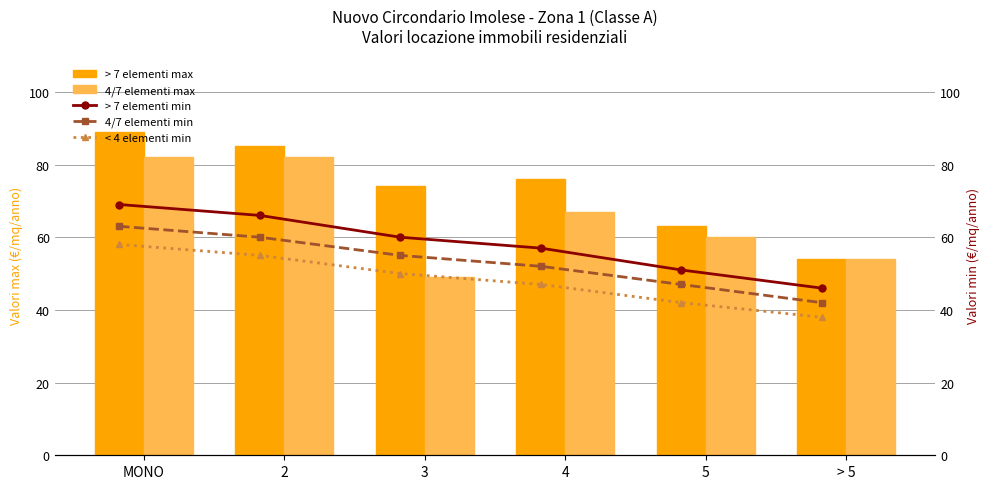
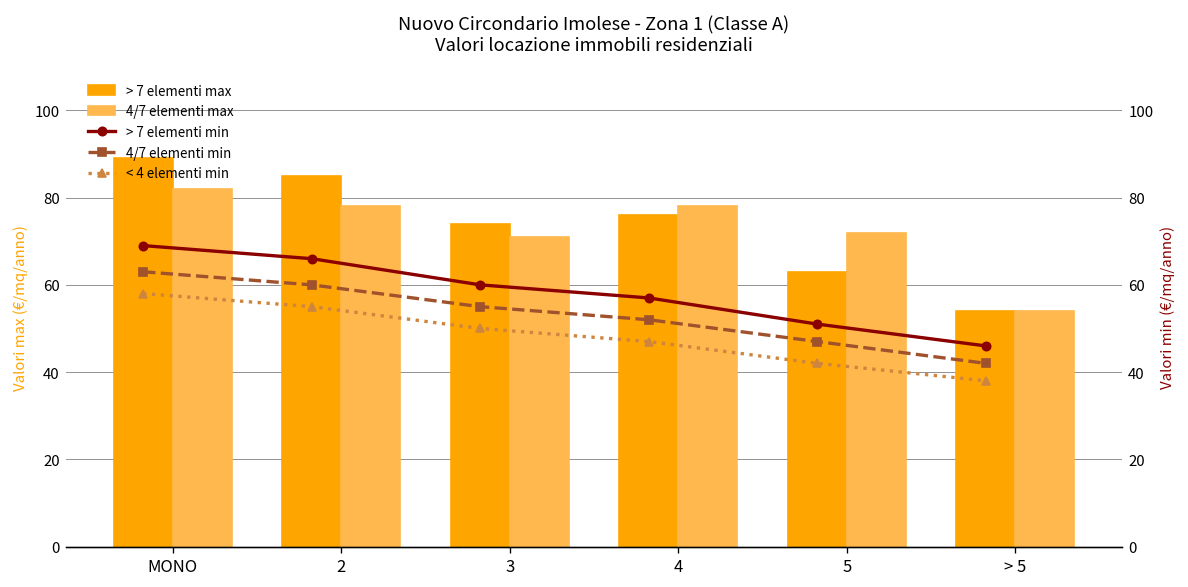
4/7 elementi max, 2: 82 -> 78
4/7 elementi max, 3: 49 -> 71
4/7 elementi max, 4: 67 -> 78
4/7 elementi max, 5: 60 -> 72
